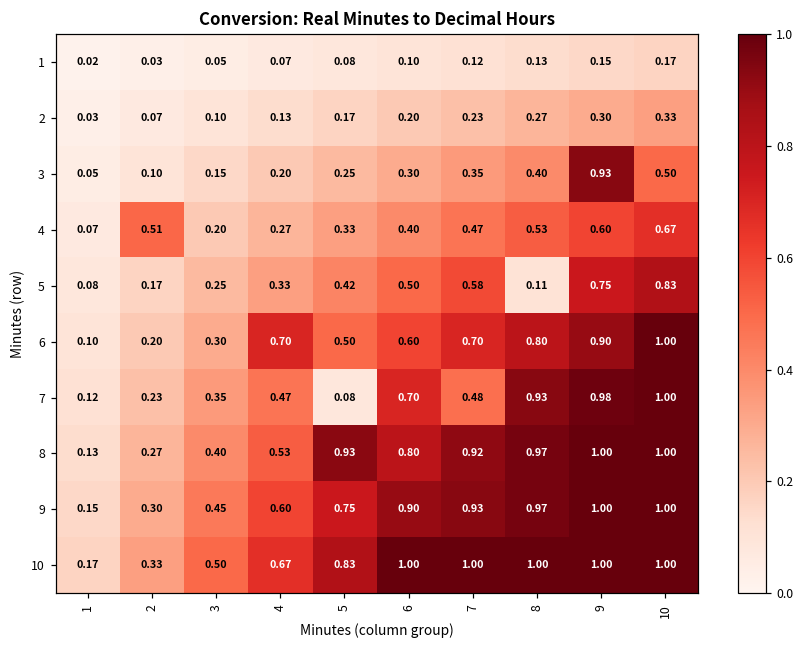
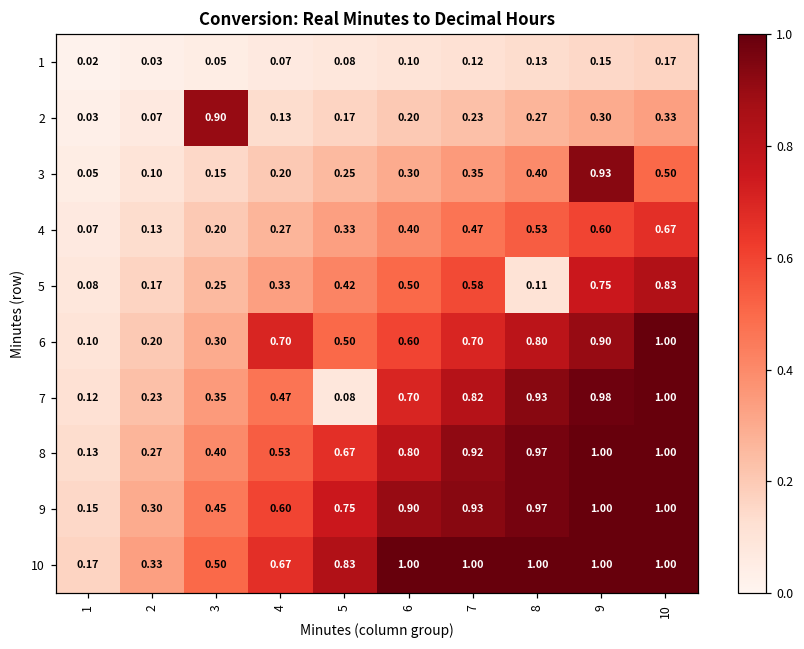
2, 3: 0.10 -> 0.90
4, 2: 0.51 -> 0.13
7, 7: 0.48 -> 0.82
8, 5: 0.93 -> 0.67
